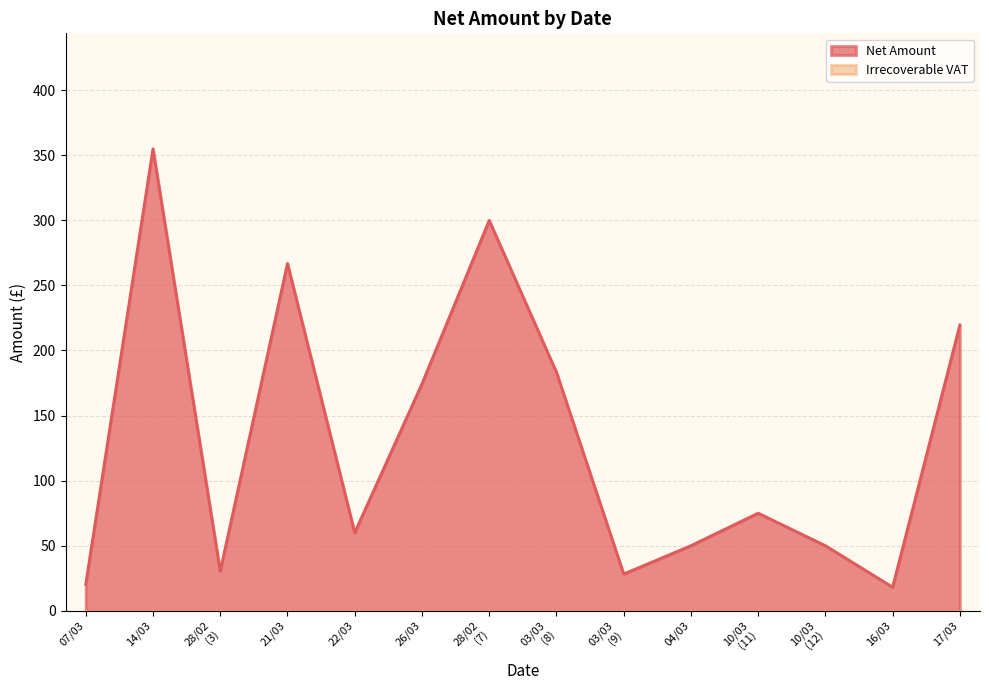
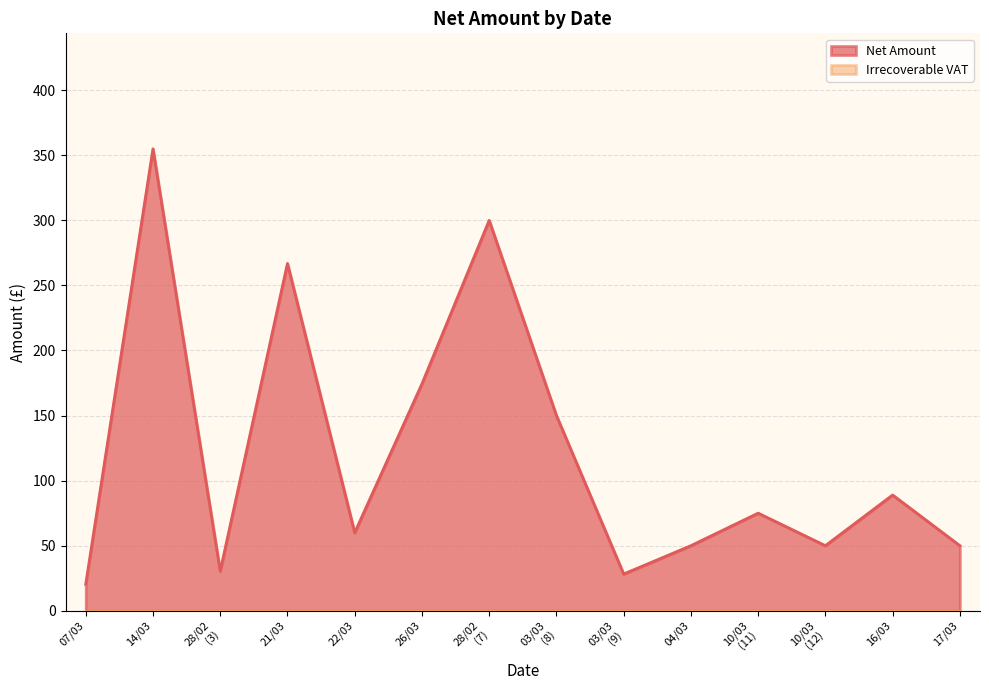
Net Amount, 03/03 (8): 183 -> 150
Net Amount, 16/03: 18 -> 89
Net Amount, 17/03: 220 -> 50
